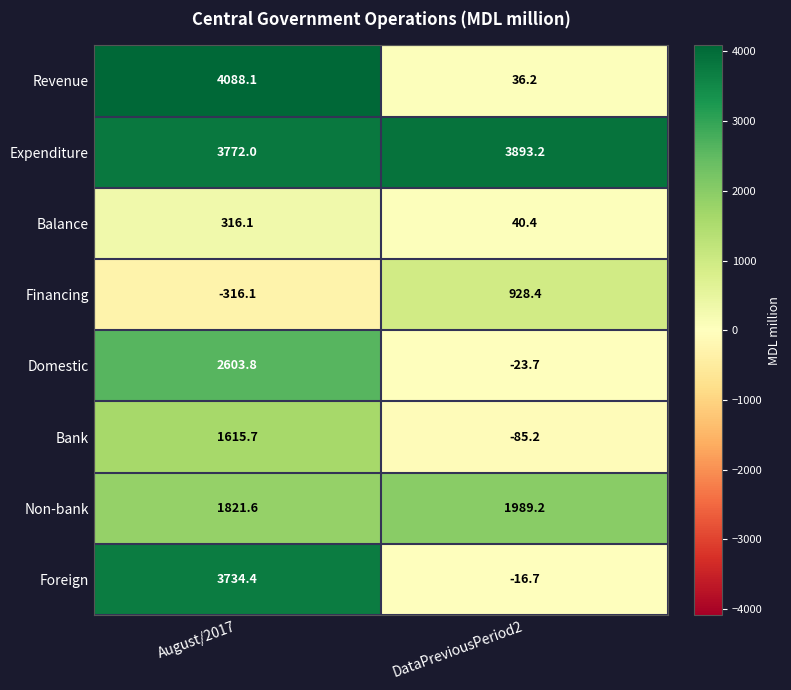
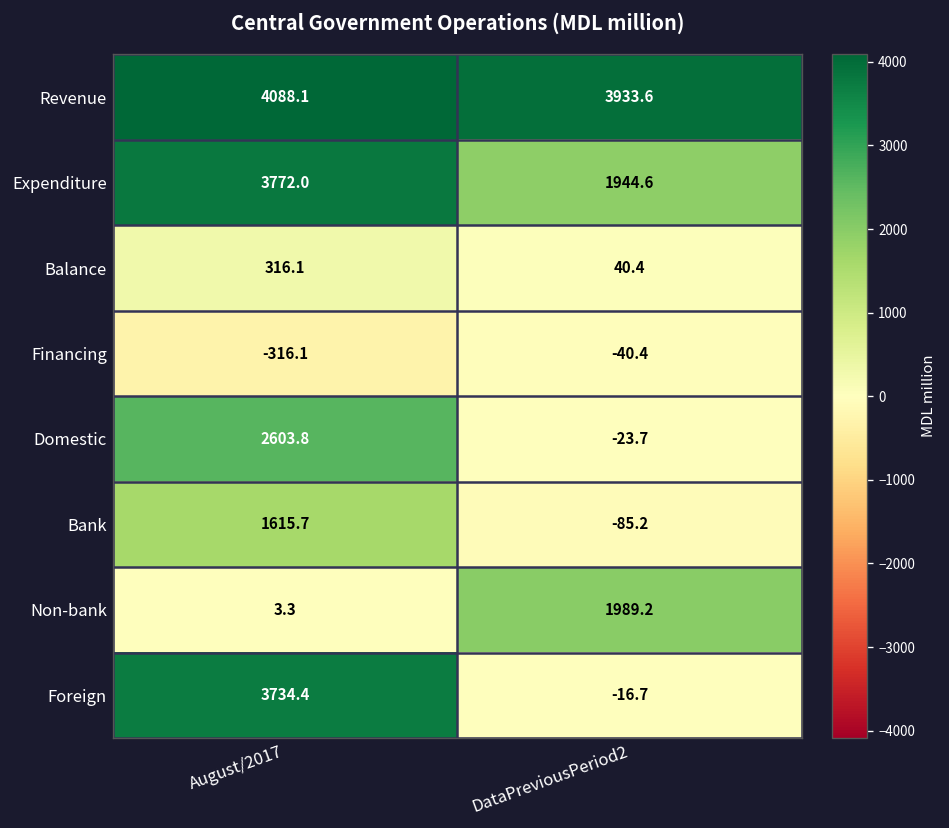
Revenue, DataPreviousPeriod2: 36.2 -> 3933.6
Expenditure, DataPreviousPeriod2: 3893.2 -> 1944.6
Financing, DataPreviousPeriod2: 928.4 -> -40.4
Non-bank, August/2017: 1821.6 -> 3.3
